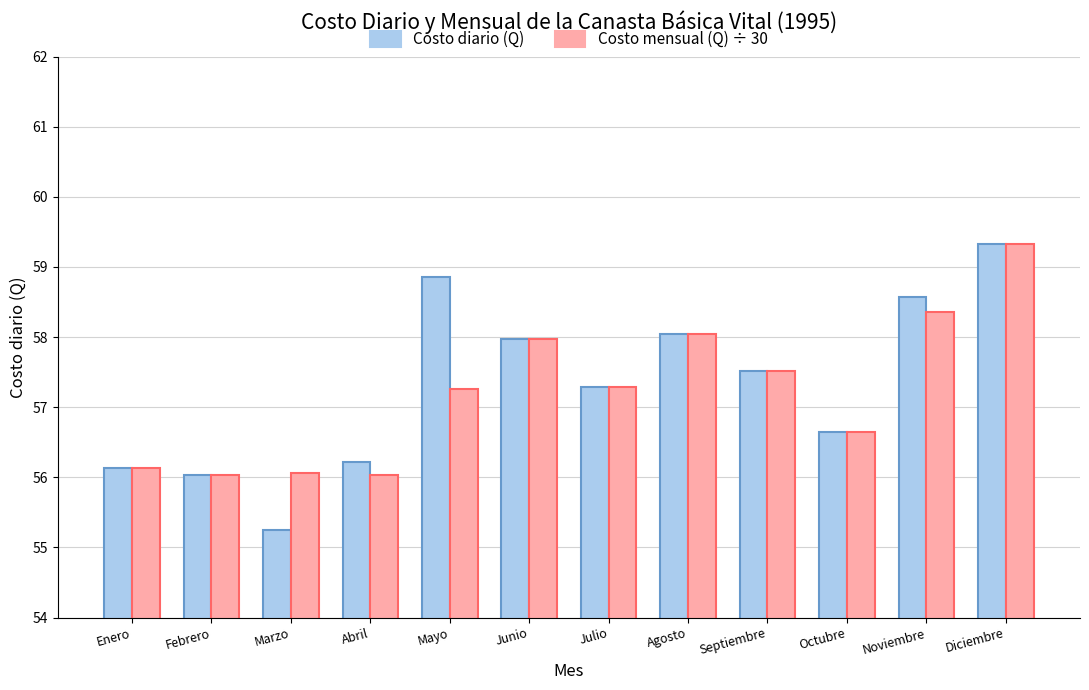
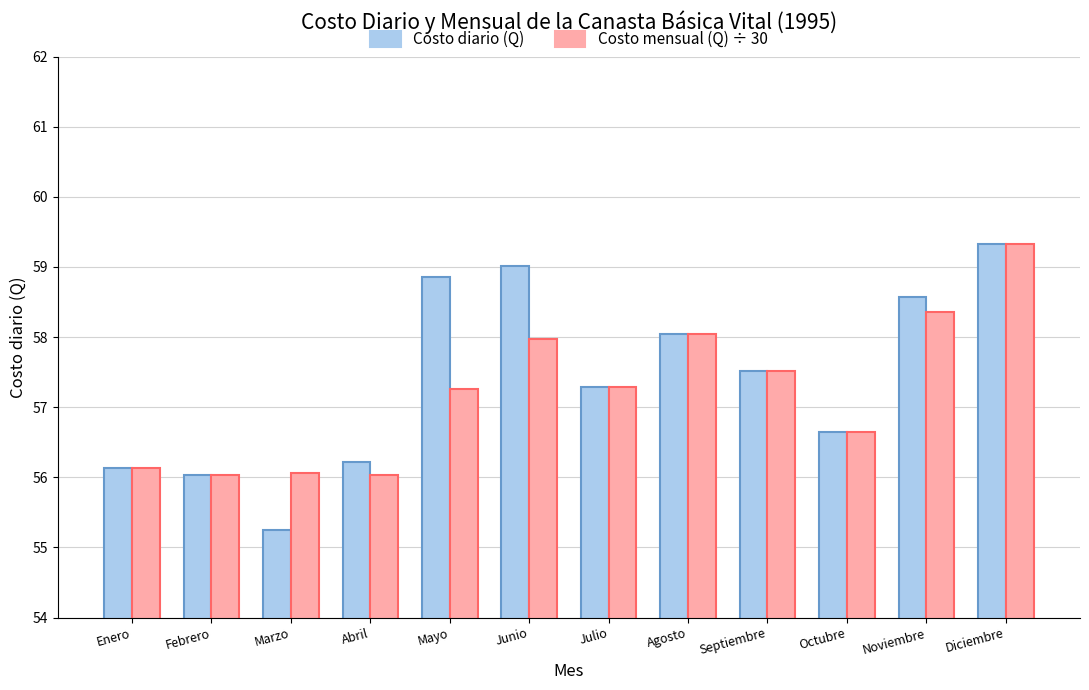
Costo diario (Q), Junio: 58.0 -> 59.0
